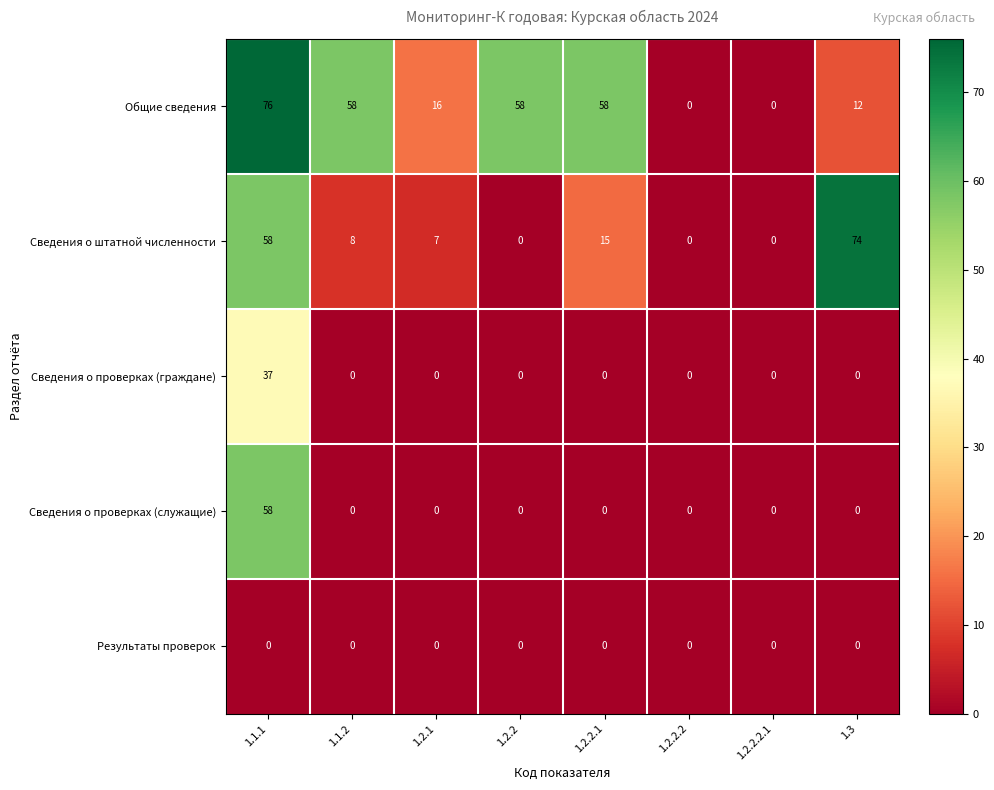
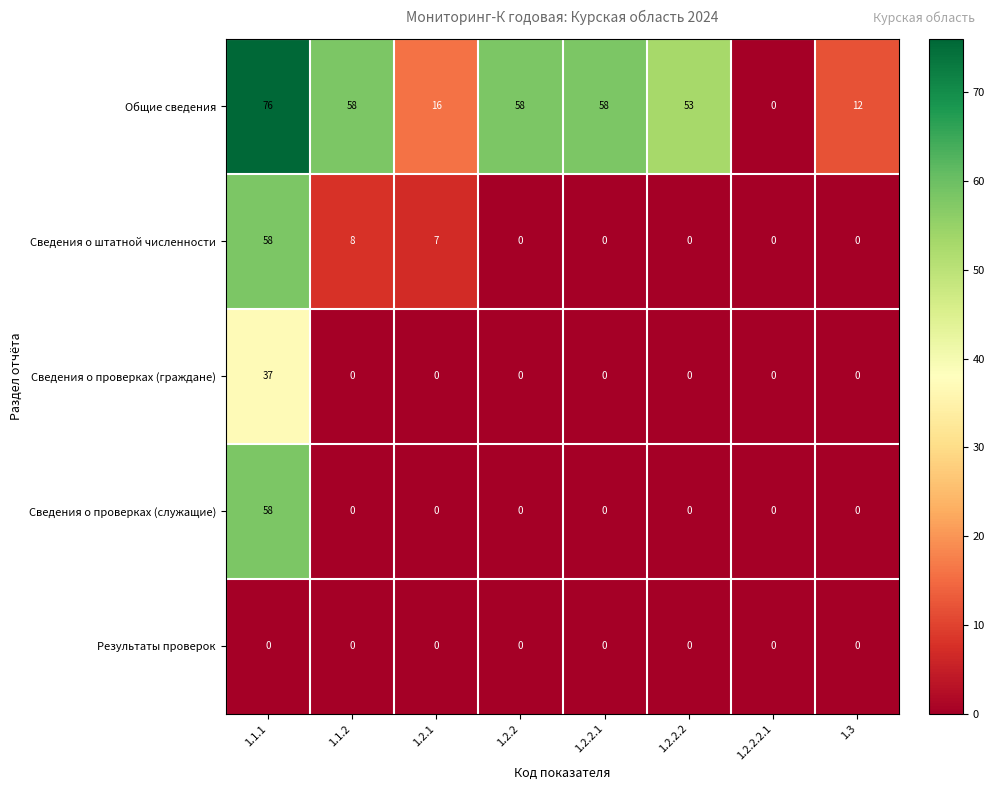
Общие сведения, 1.2.2.2: 0 -> 53
Сведения о штатной численности, 1.2.2.1: 15 -> 0
Сведения о штатной численности, 1.3: 74 -> 0
